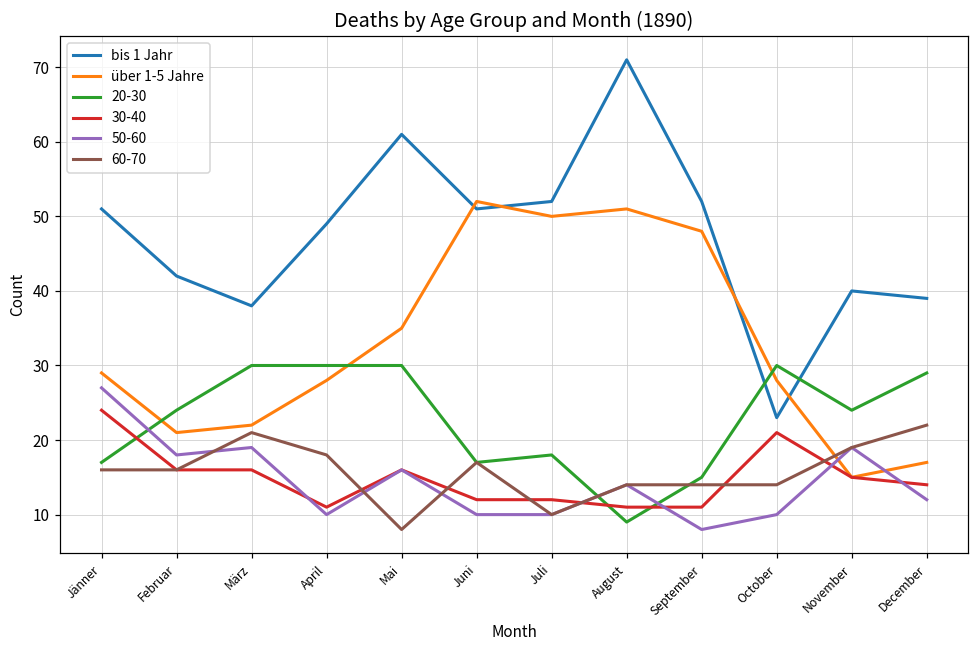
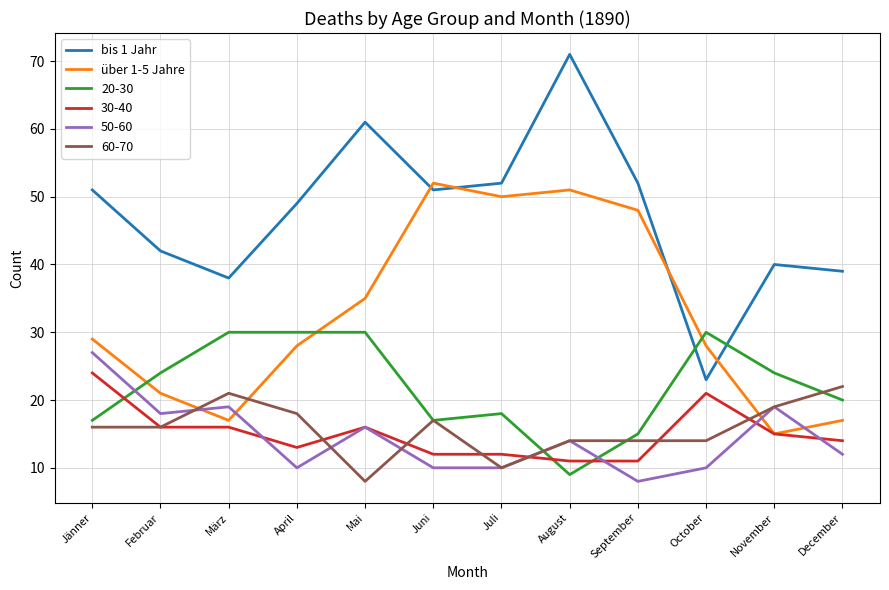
über 1-5 Jahre, März: 22 -> 17
30-40, April: 11 -> 13
20-30, December: 29 -> 20
